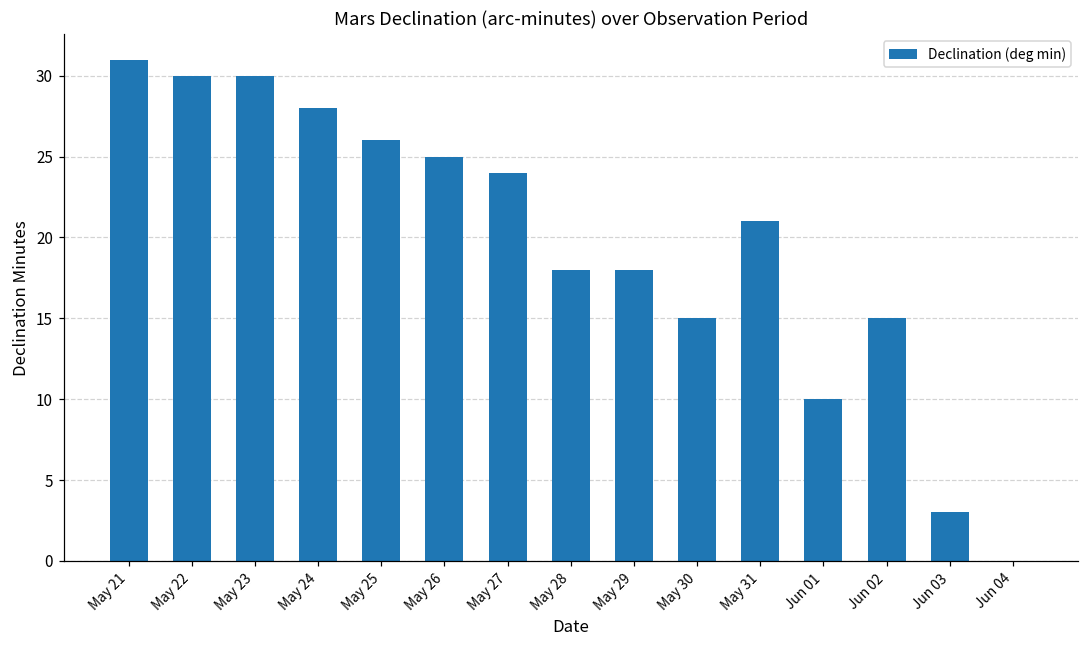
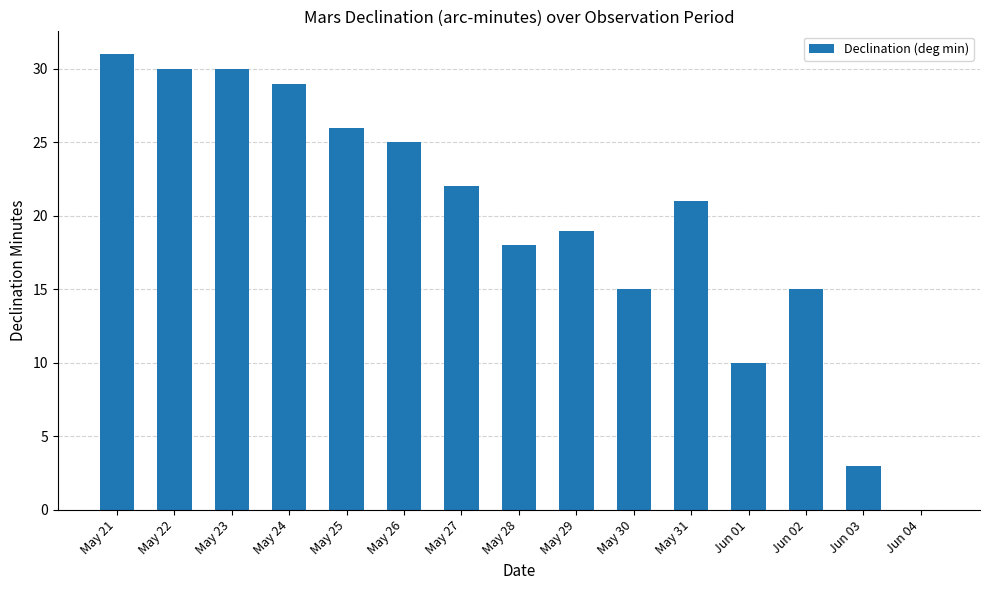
May 24: 28 -> 29
May 27: 24 -> 22
May 29: 18 -> 19
